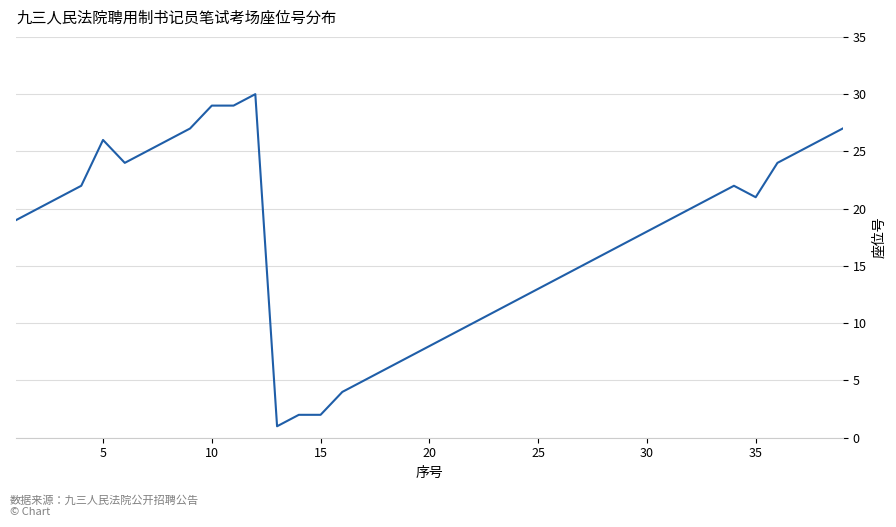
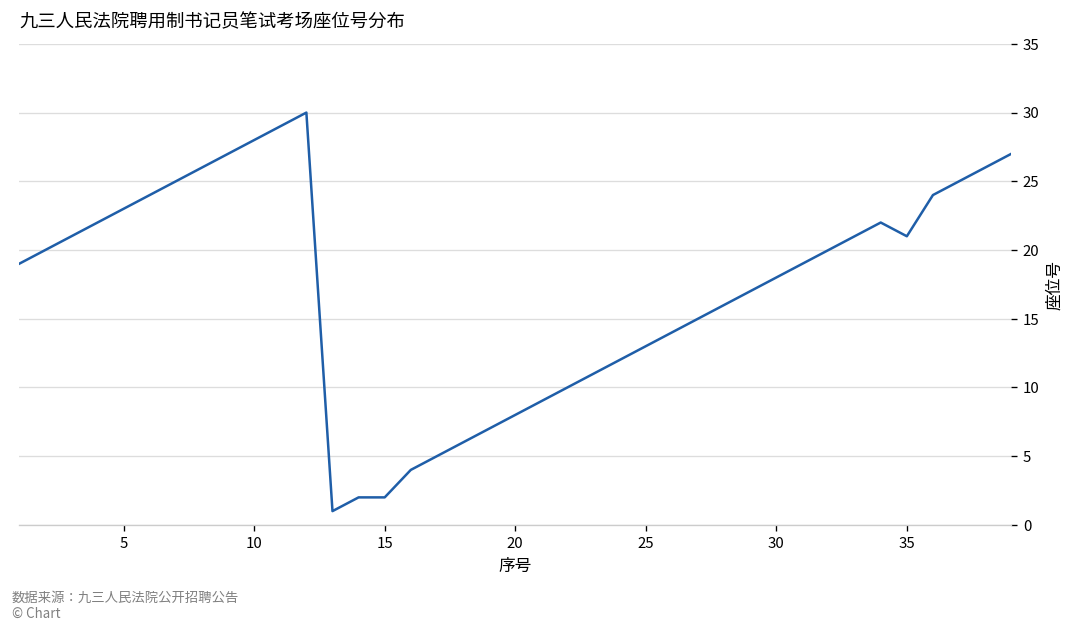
5: 26 -> 23
10: 29 -> 28
